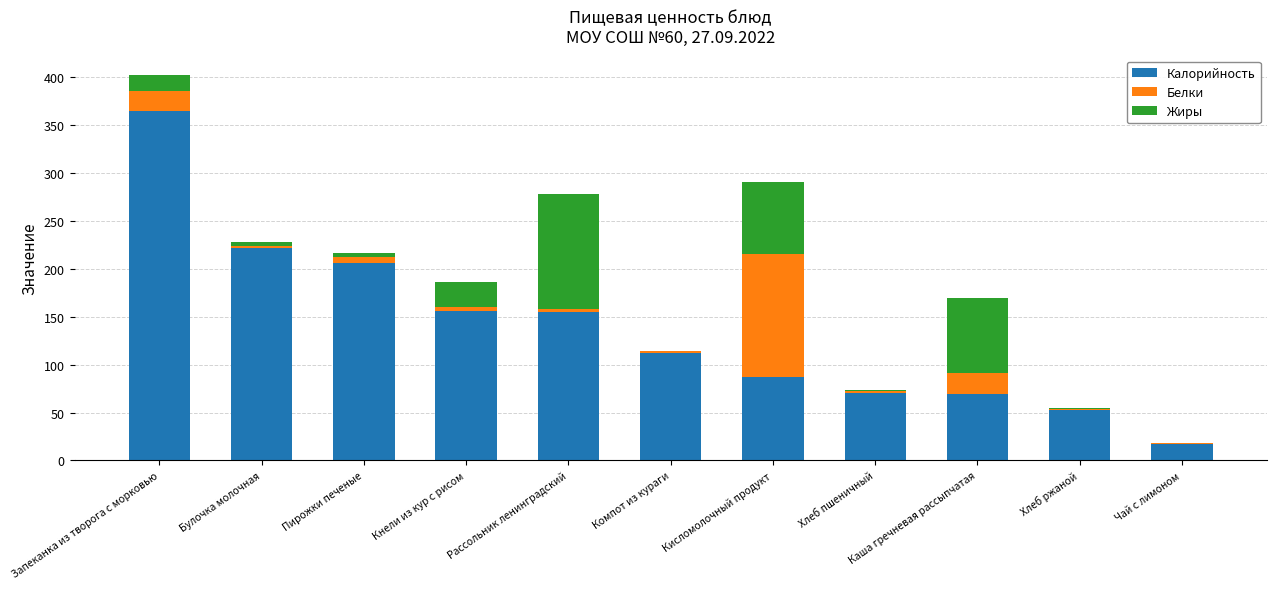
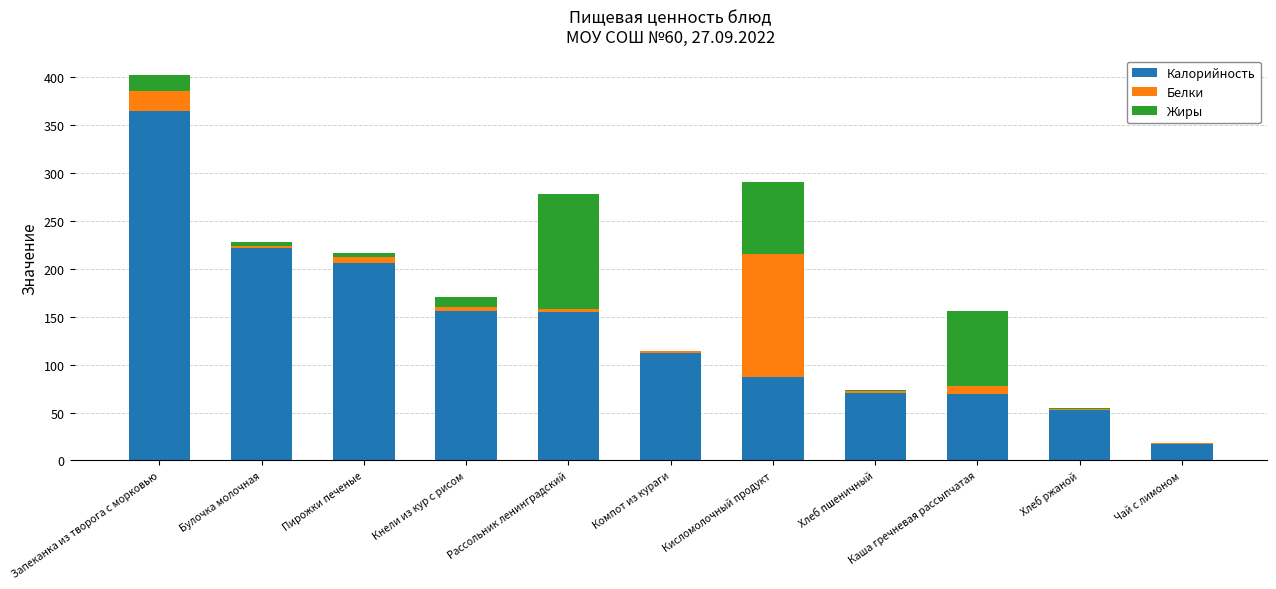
Жиры, Кнели из кур с рисом: 30 -> 10
Белки, Каша гречневая рассыпчатая: 20 -> 10
